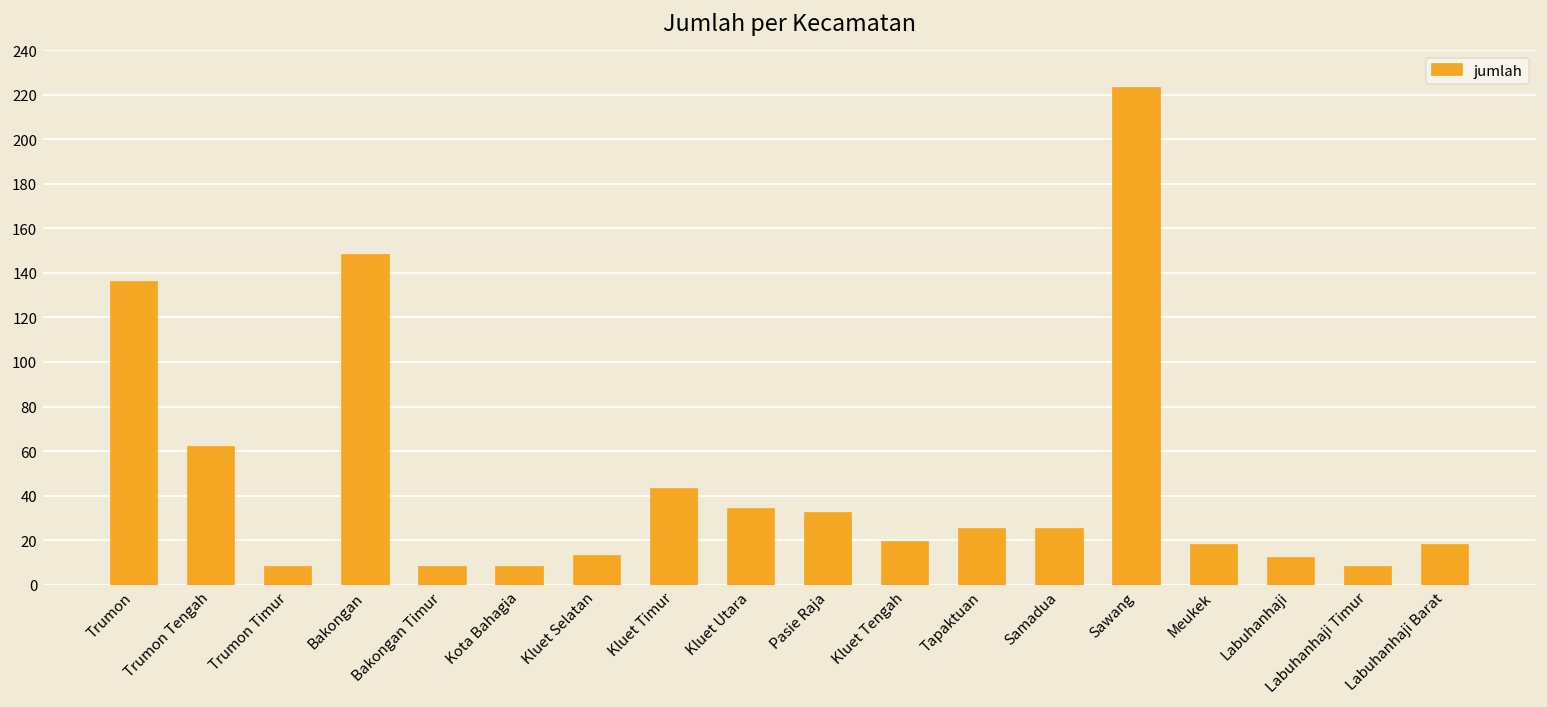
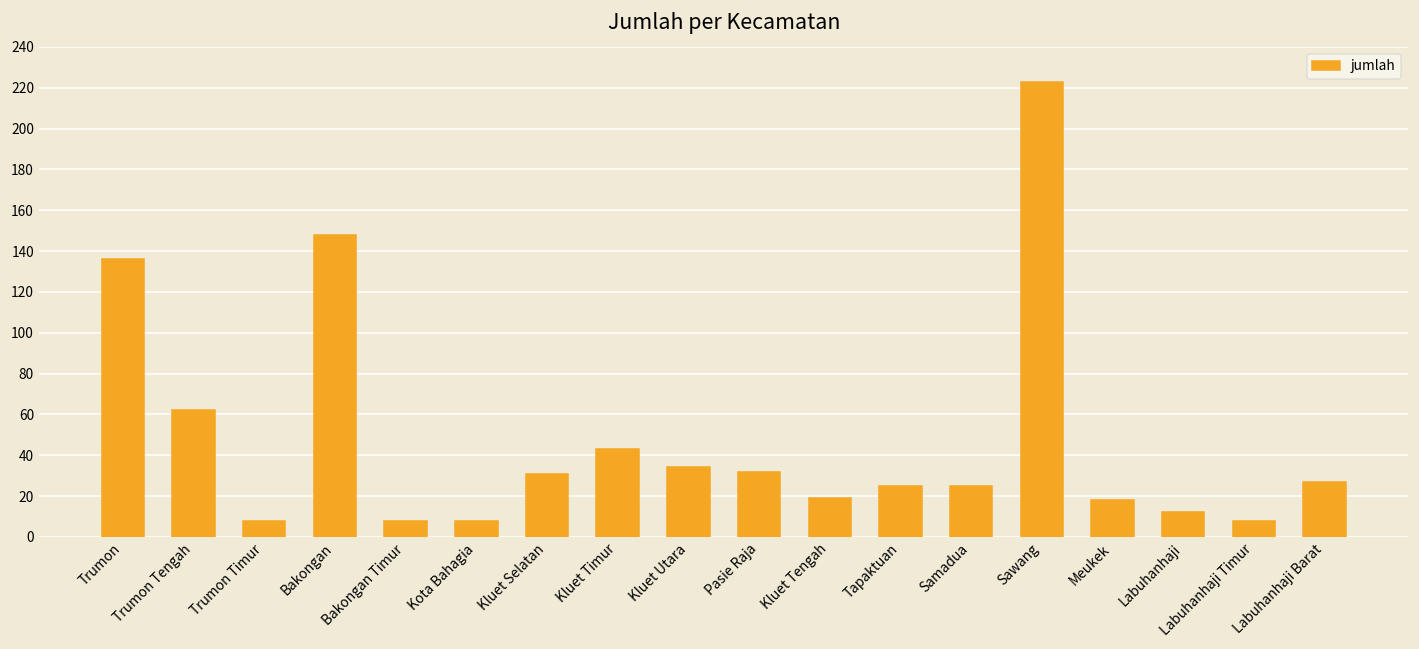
Kluet Selatan: 13 -> 31
Labuhanhaji Barat: 18 -> 27
